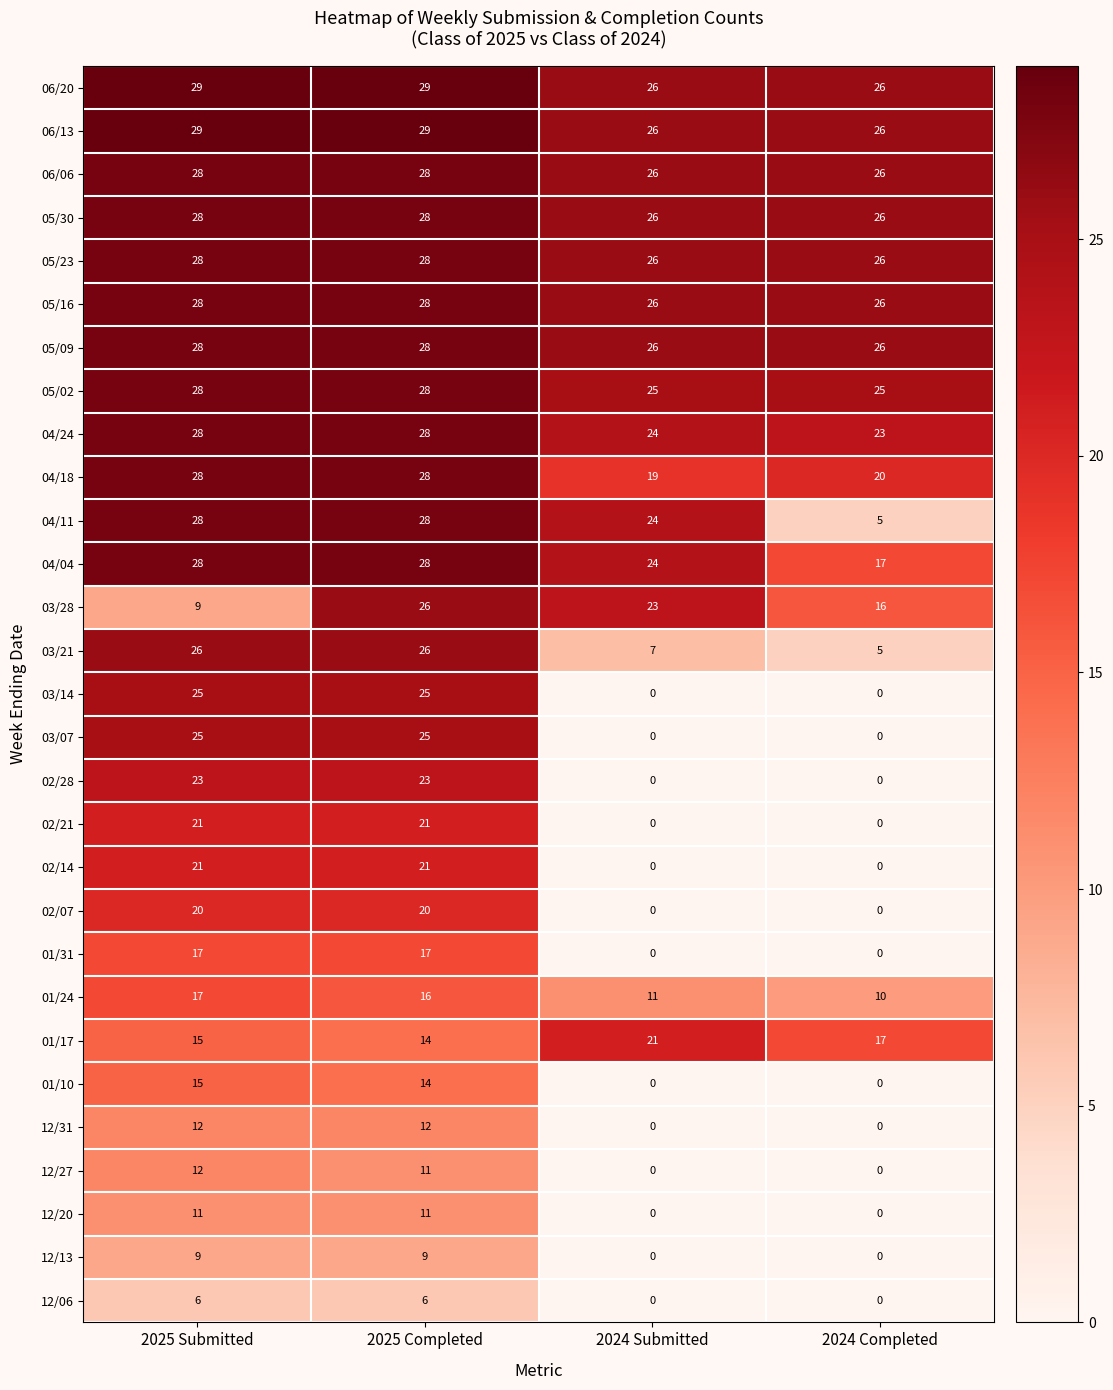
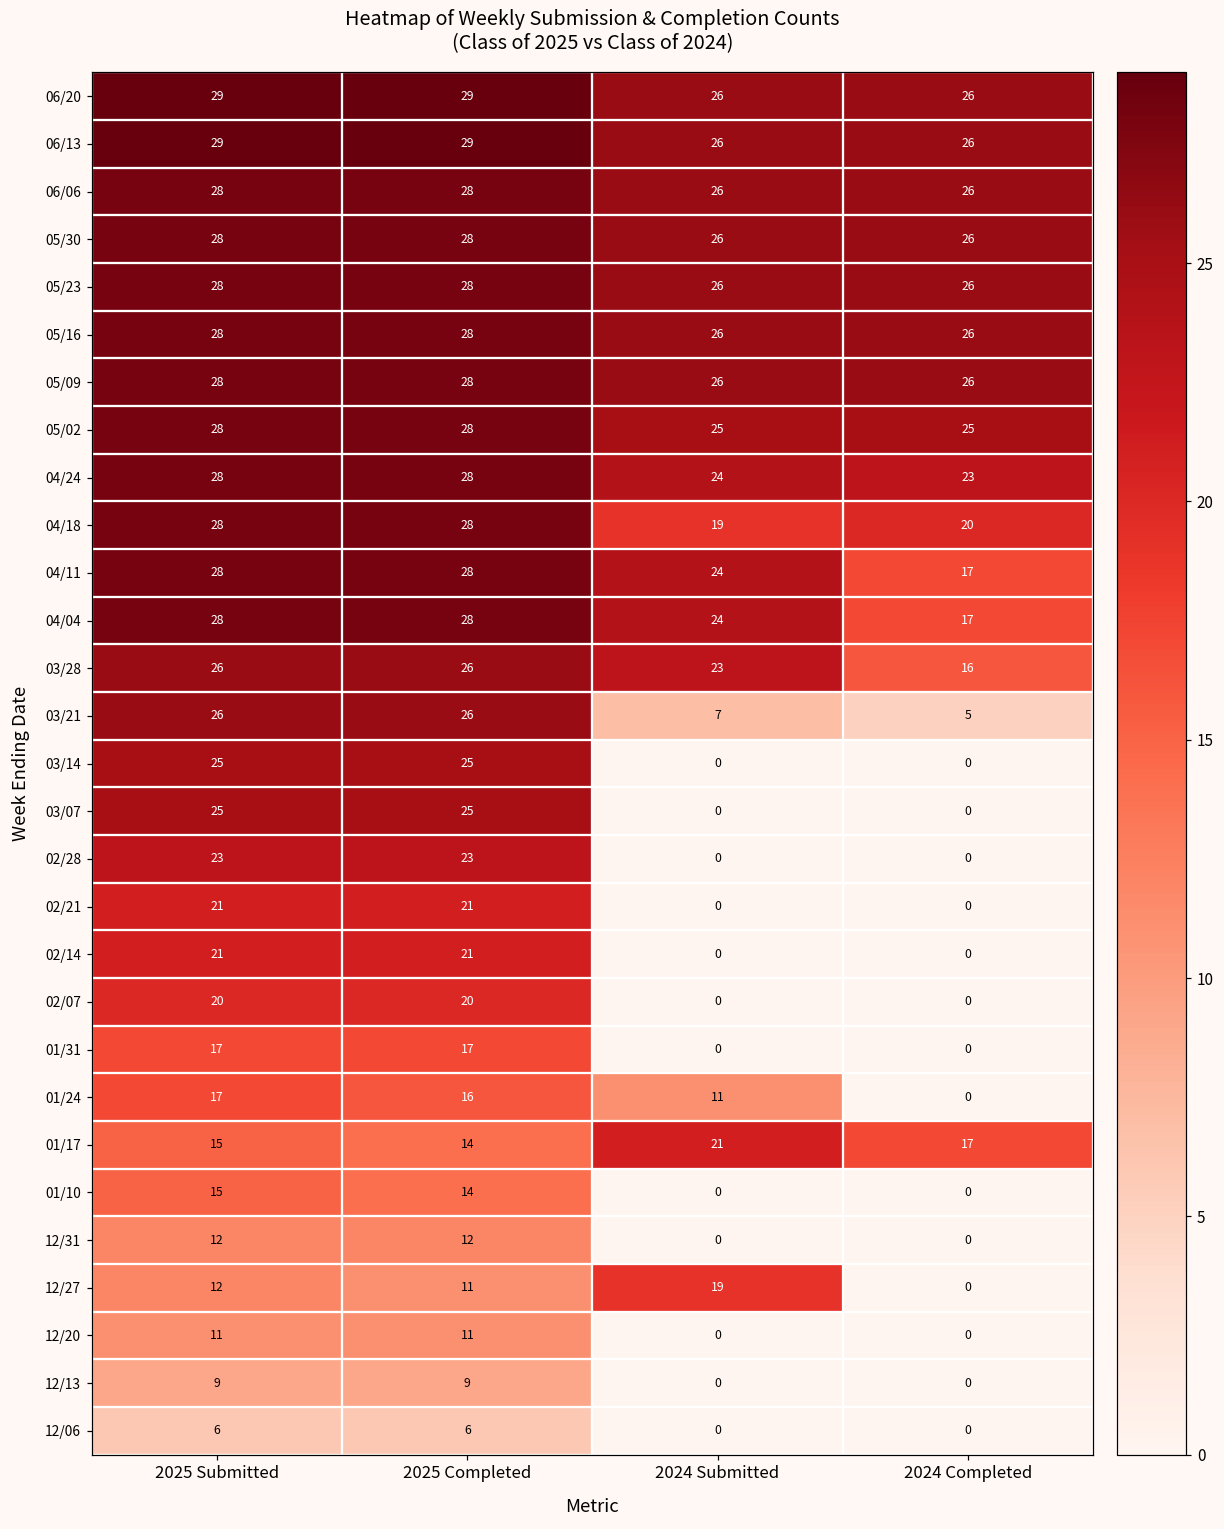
04/11, 2024 Completed: 5 -> 17
03/28, 2025 Submitted: 9 -> 26
01/24, 2024 Completed: 10 -> 0
12/27, 2024 Submitted: 0 -> 19
